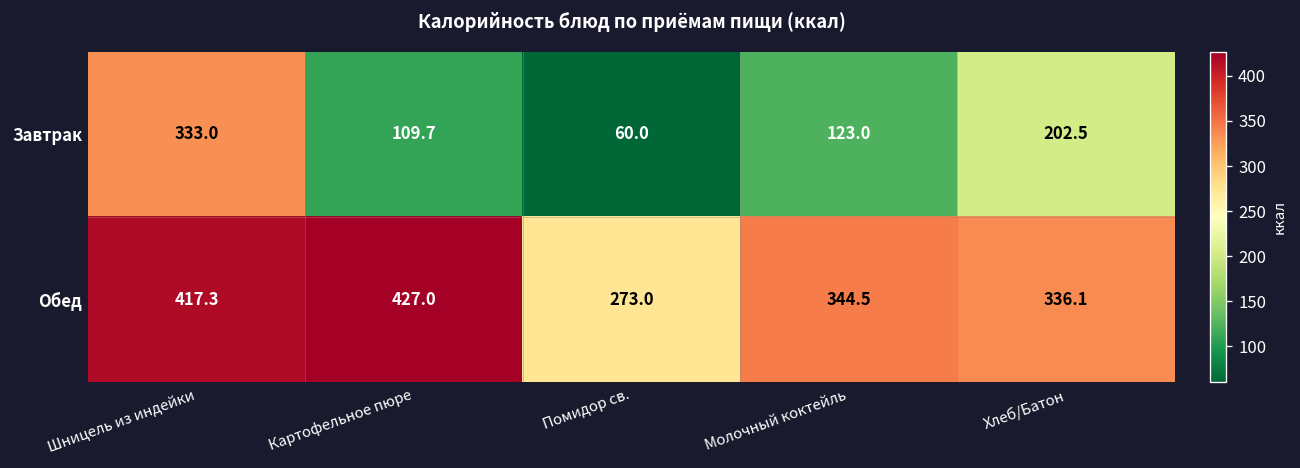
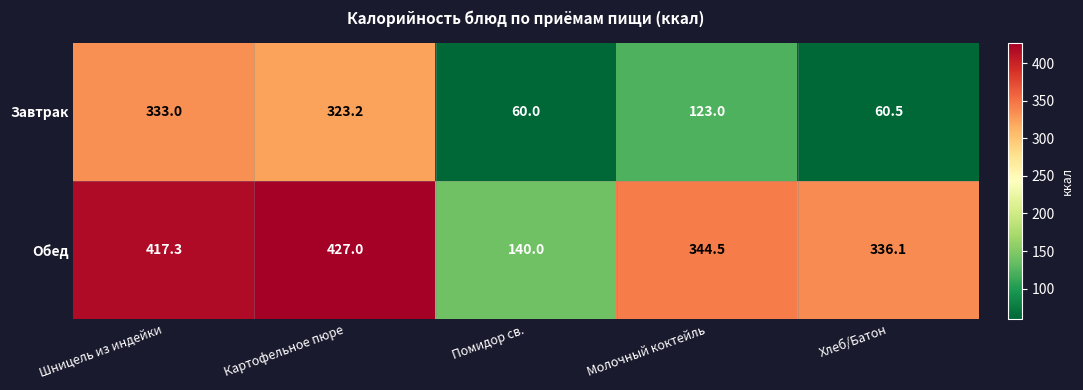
Завтрак, Картофельное пюре: 109.7 -> 323.2
Завтрак, Хлеб/Батон: 202.5 -> 60.5
Обед, Помидор св.: 273.0 -> 140.0
